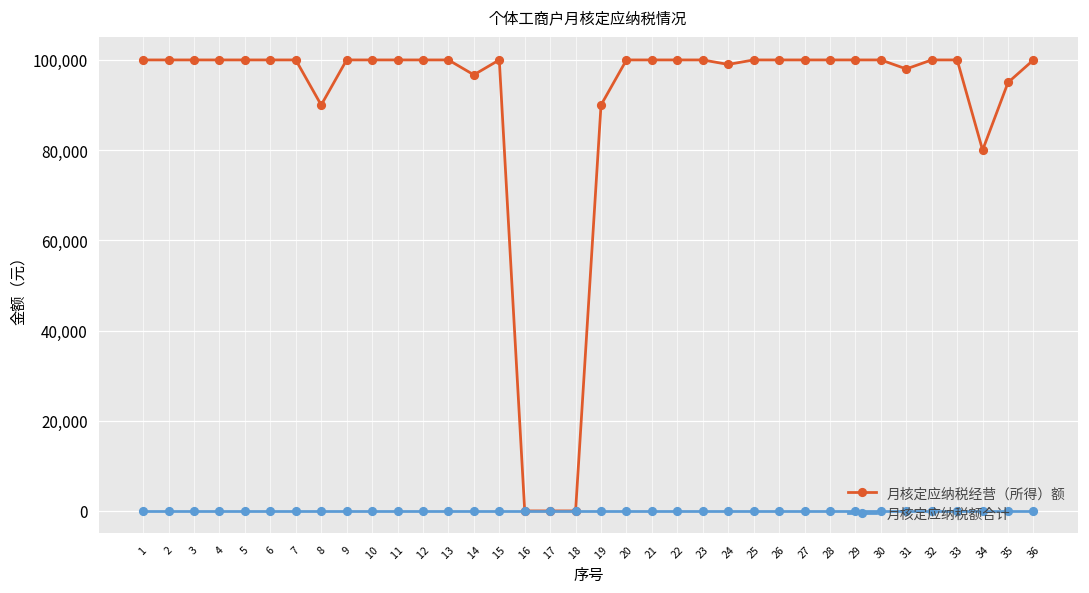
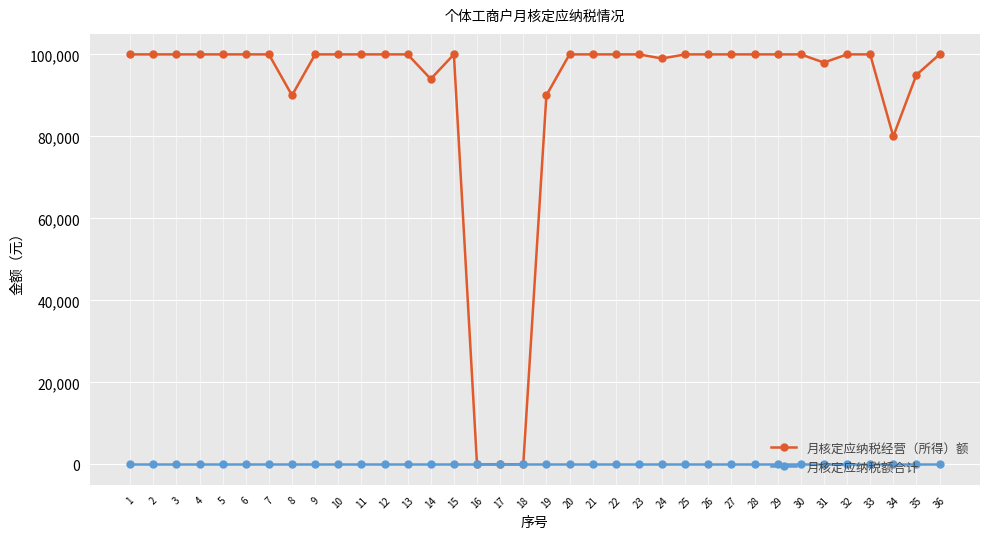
月核定应纳税经营（所得）额, 14: 97,000 -> 94,000
